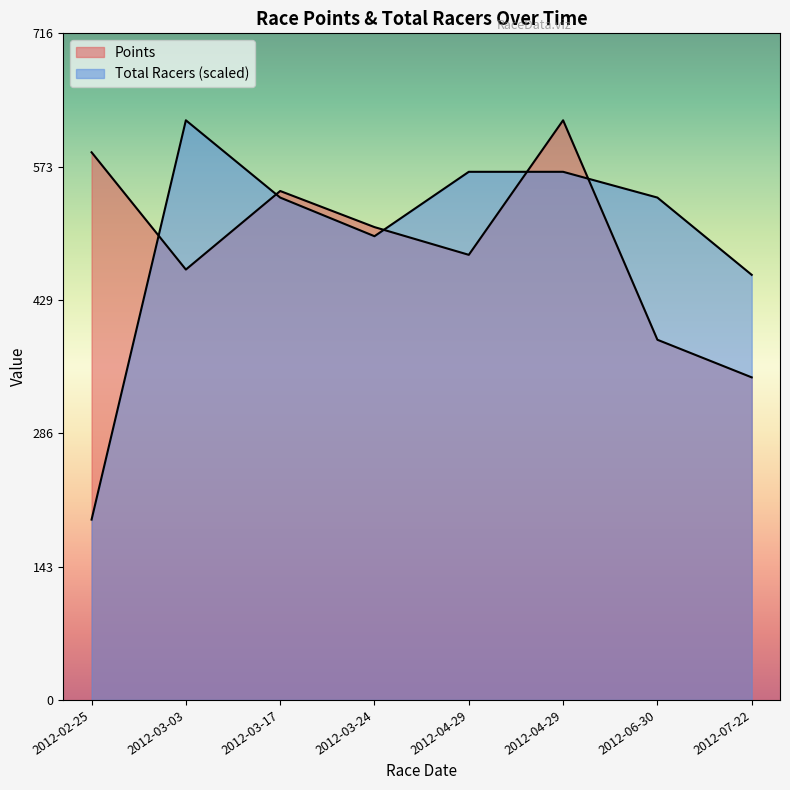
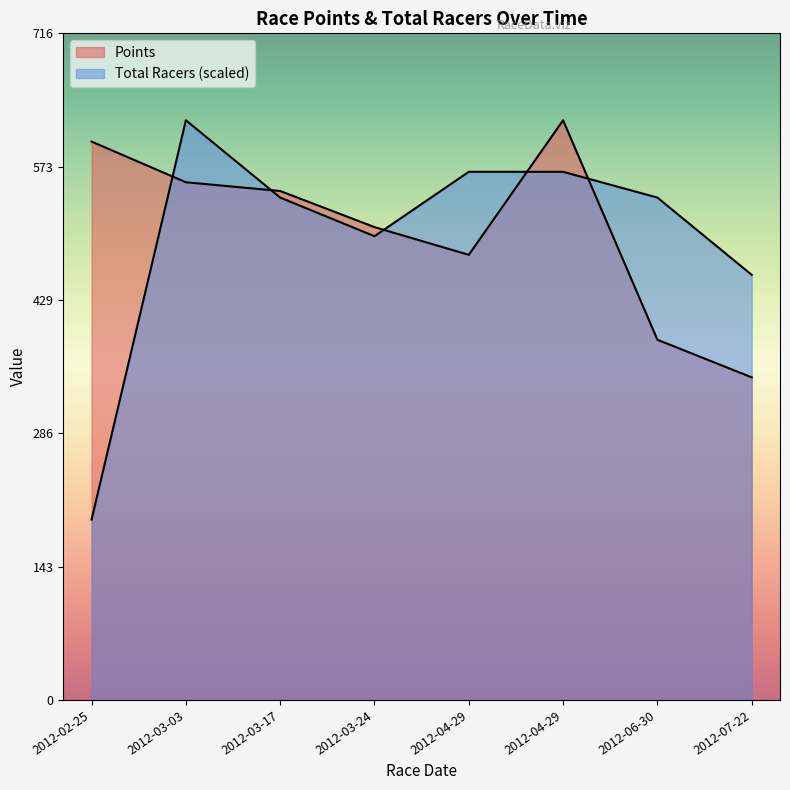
Points, 2012-02-25: 590 -> 600
Points, 2012-03-03: 460 -> 560
